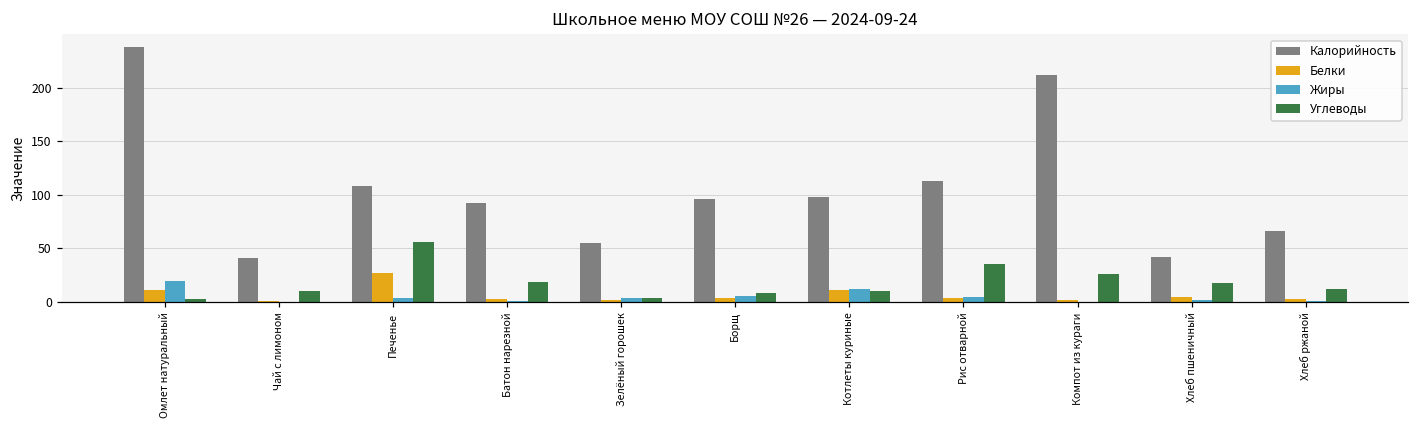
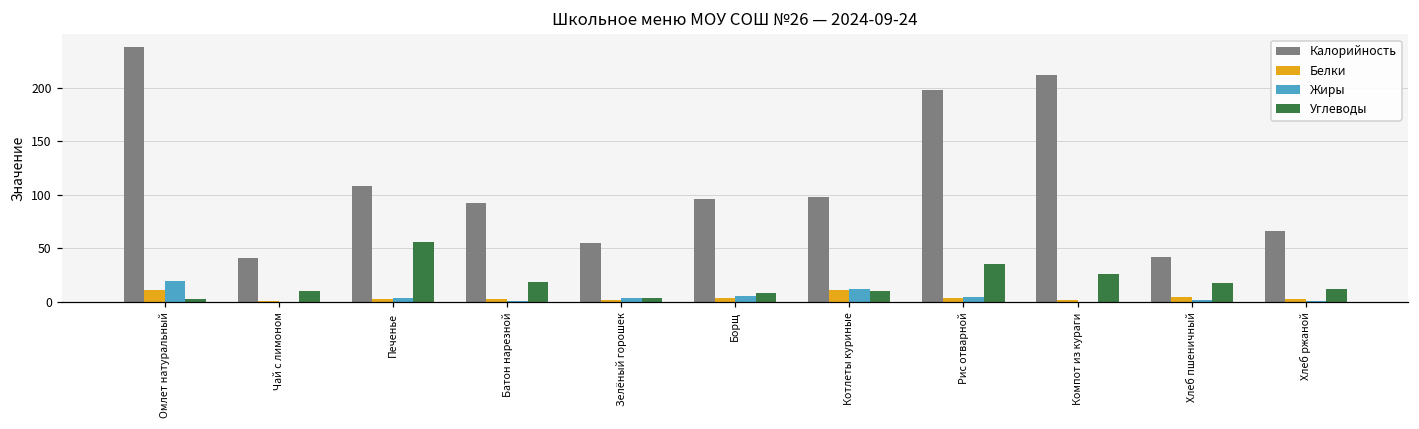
Белки, Печенье: 30 -> 0
Калорийность, Рис отварной: 110 -> 200
